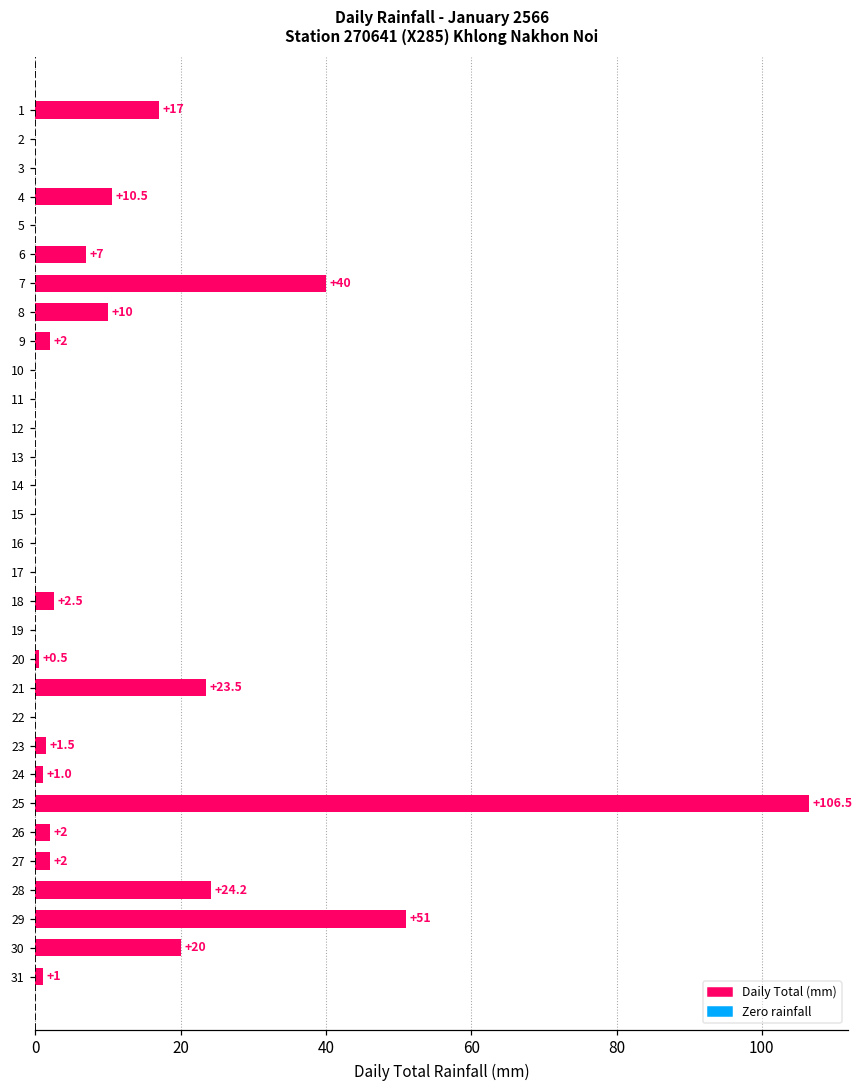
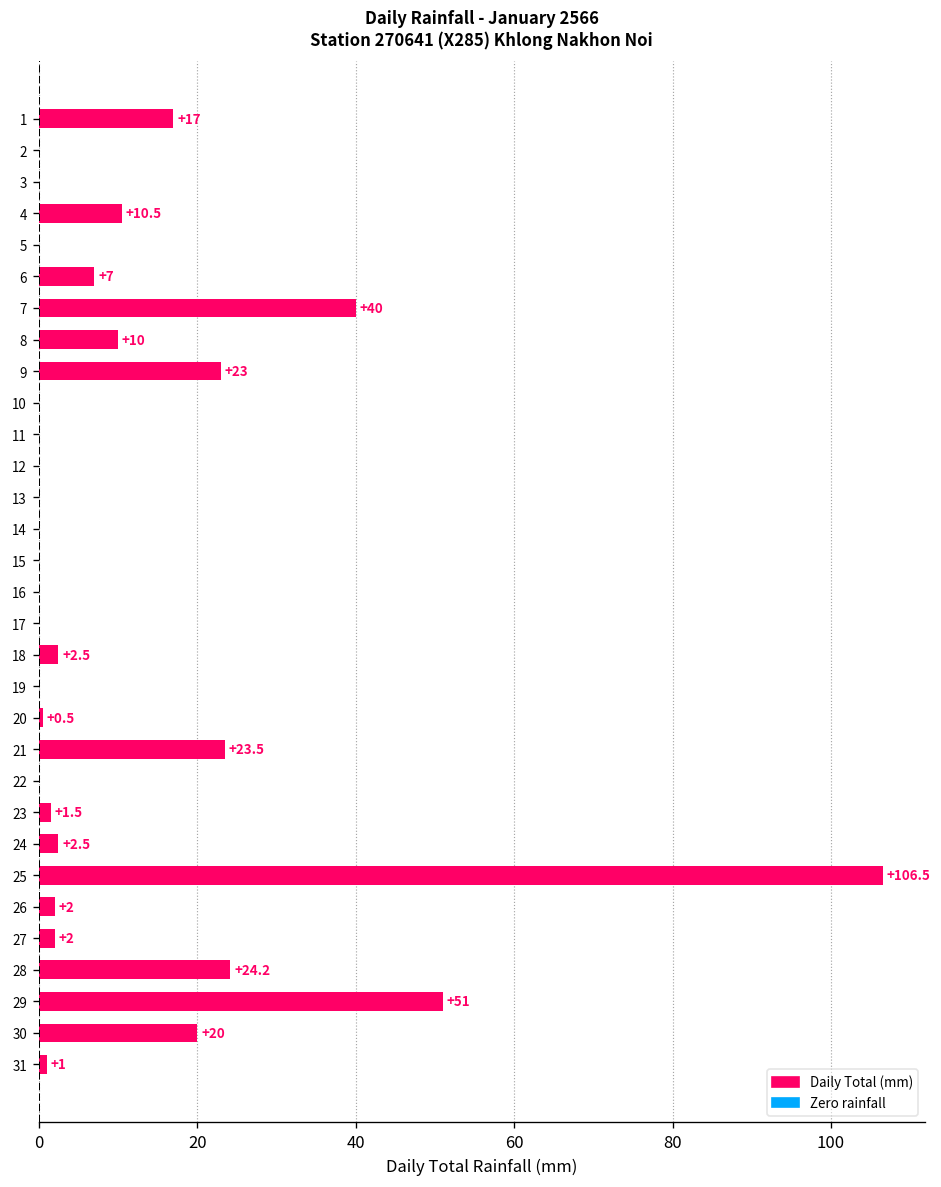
Daily Total (mm), 9: +2 -> +23
Daily Total (mm), 24: +1.0 -> +2.5
